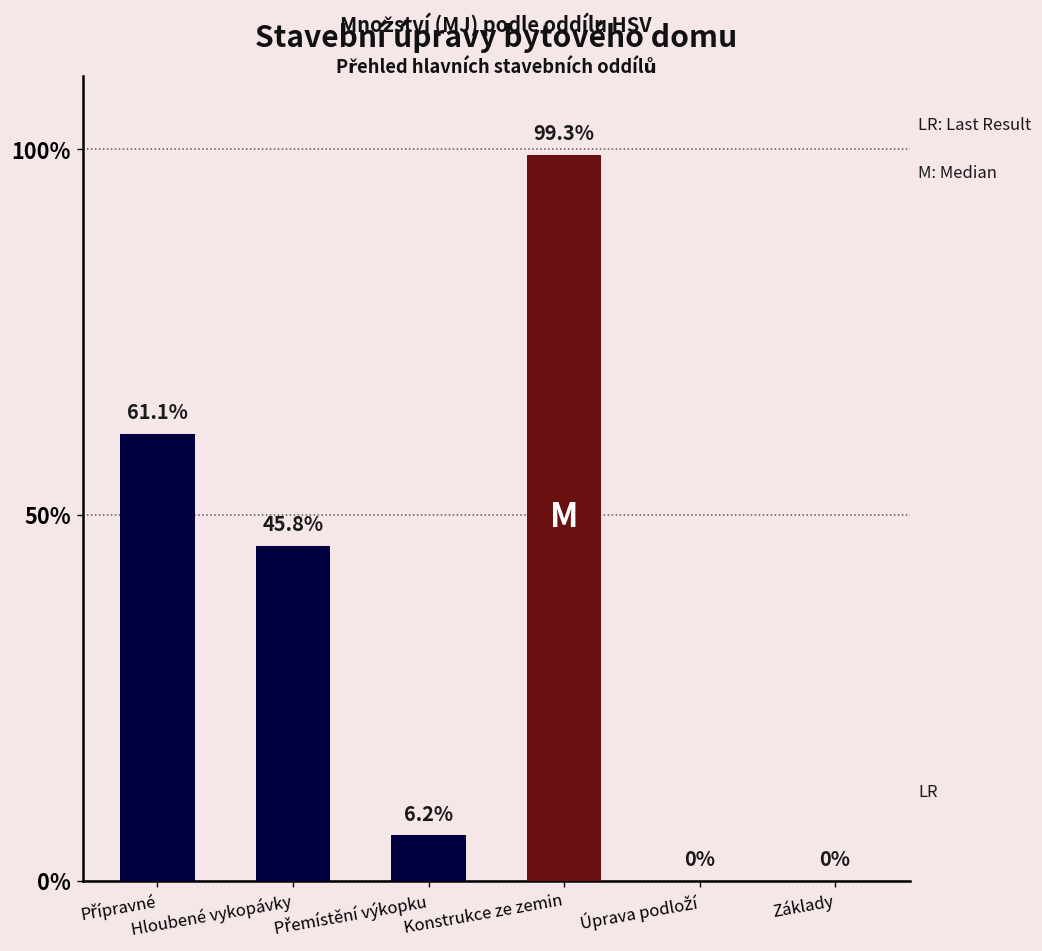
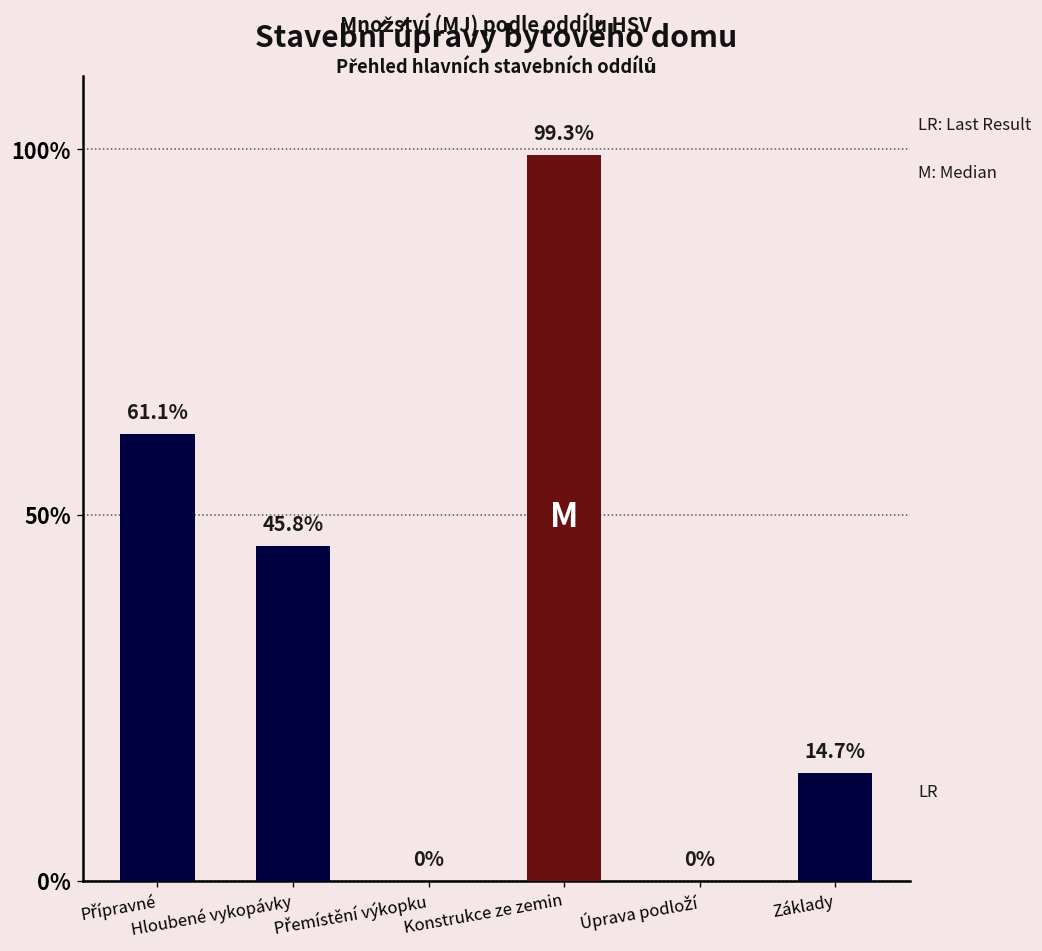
Přemístění výkopku: 6.2% -> 0%
Základy: 0% -> 14.7%
